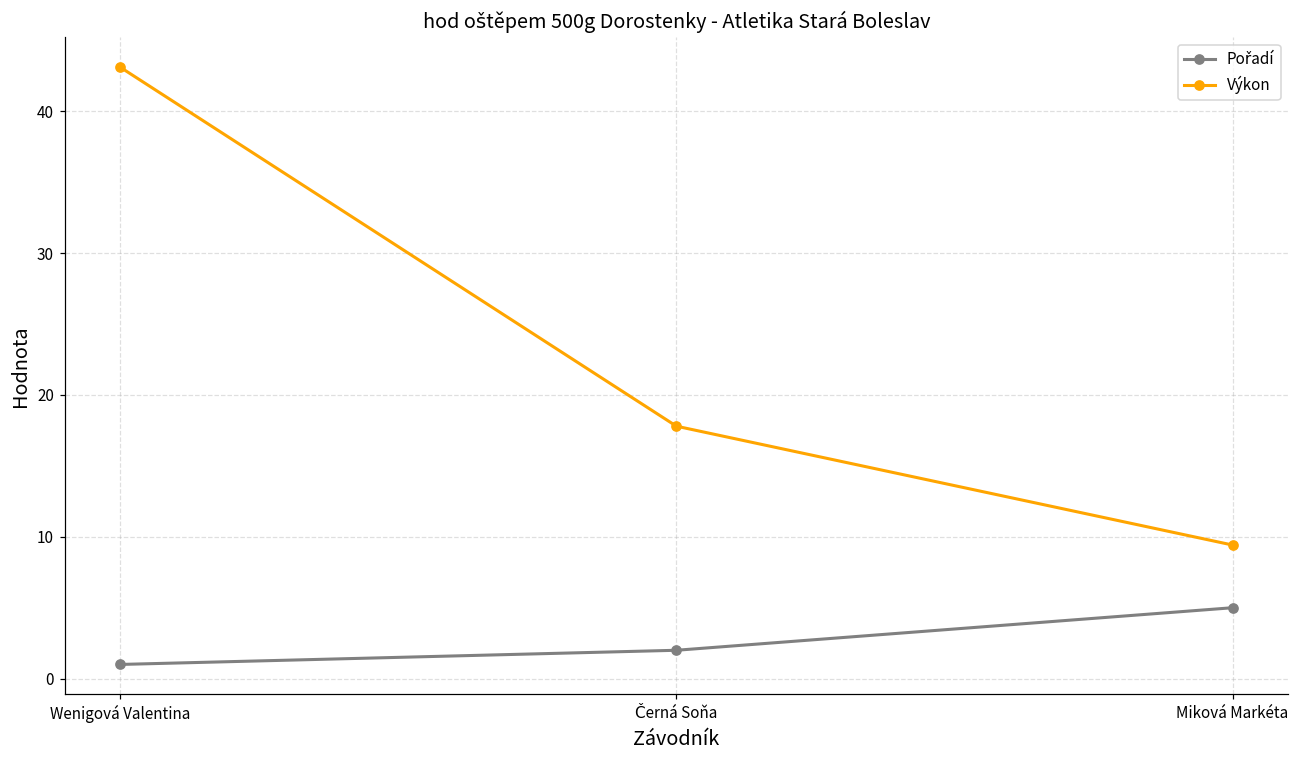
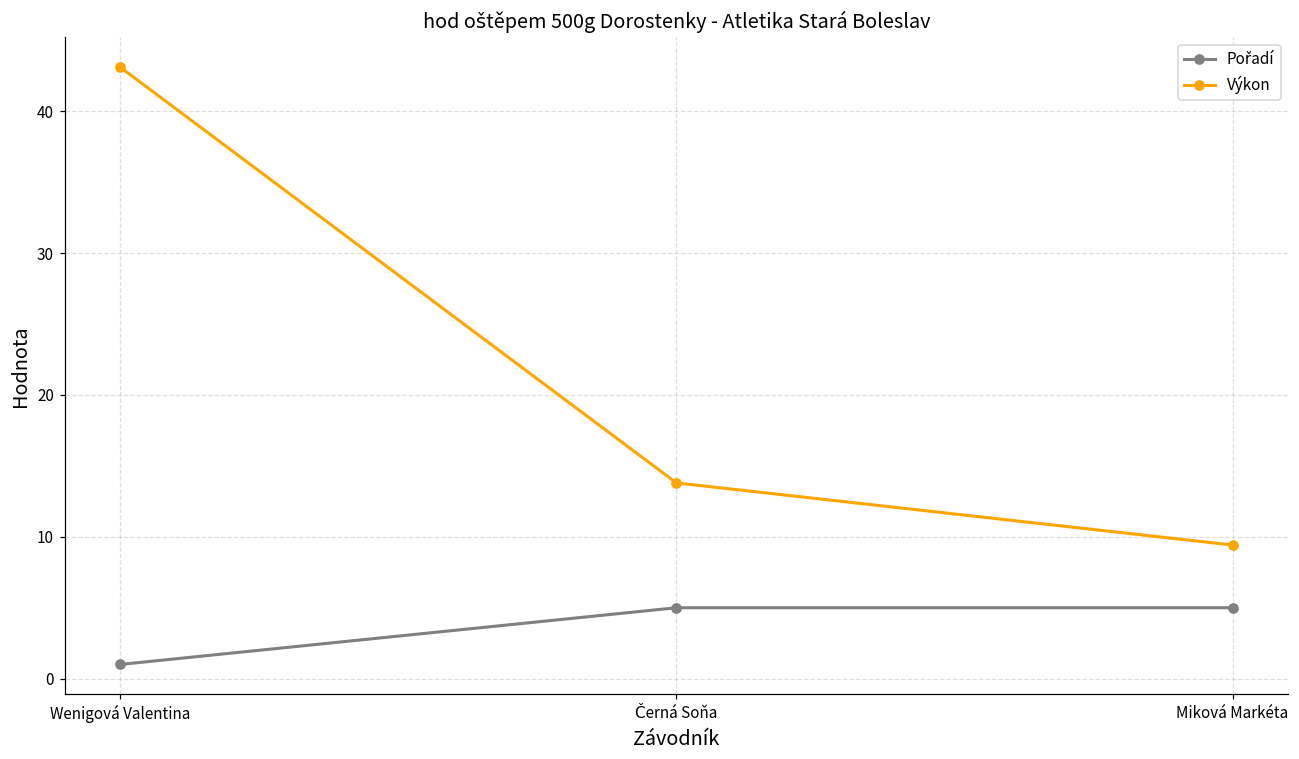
Pořadí, Černá Soňa: 2 -> 5
Výkon, Černá Soňa: 17.8 -> 13.8
